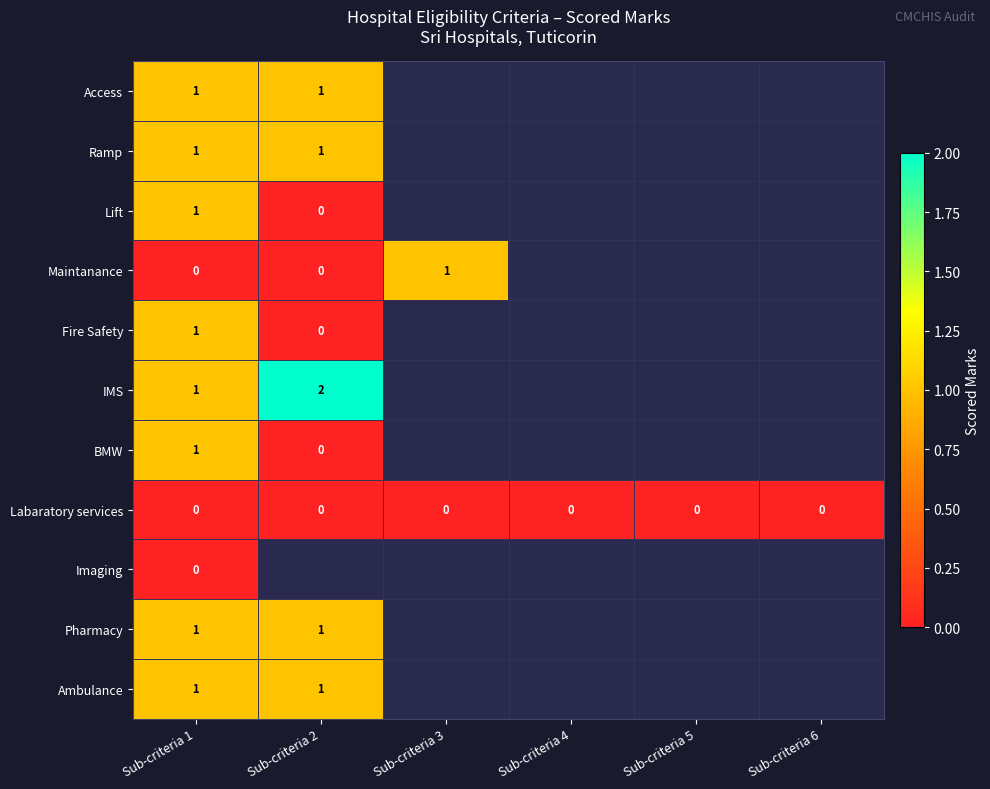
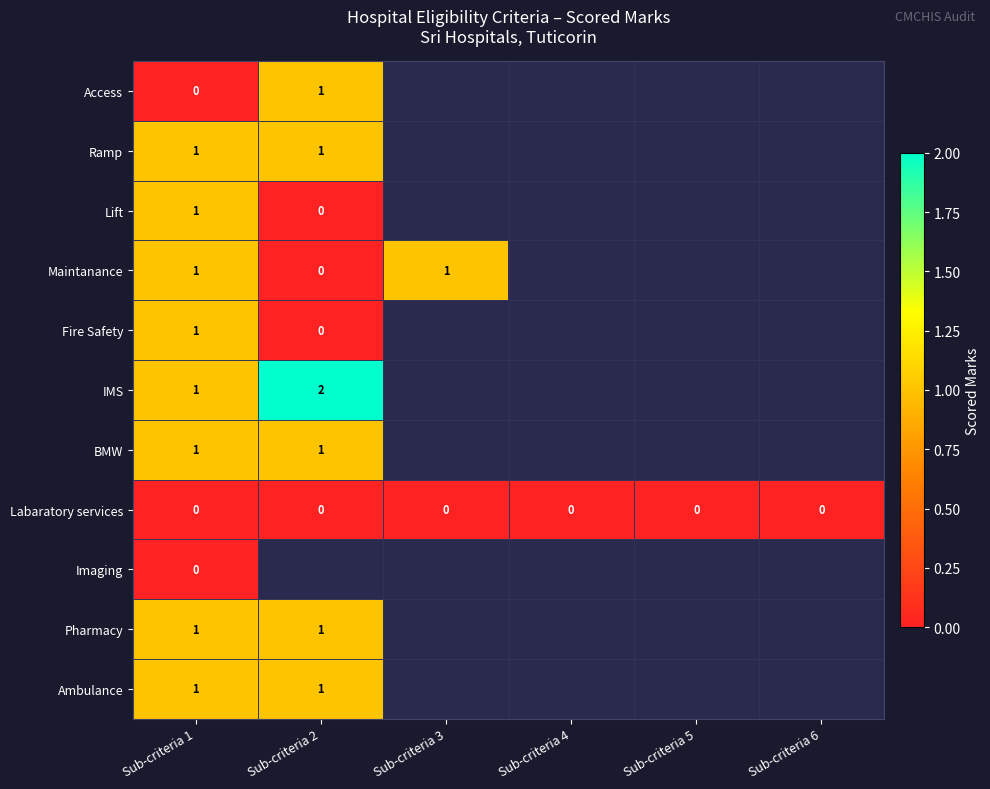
Access, Sub-criteria 1: 1 -> 0
Maintanance, Sub-criteria 1: 0 -> 1
BMW, Sub-criteria 2: 0 -> 1
